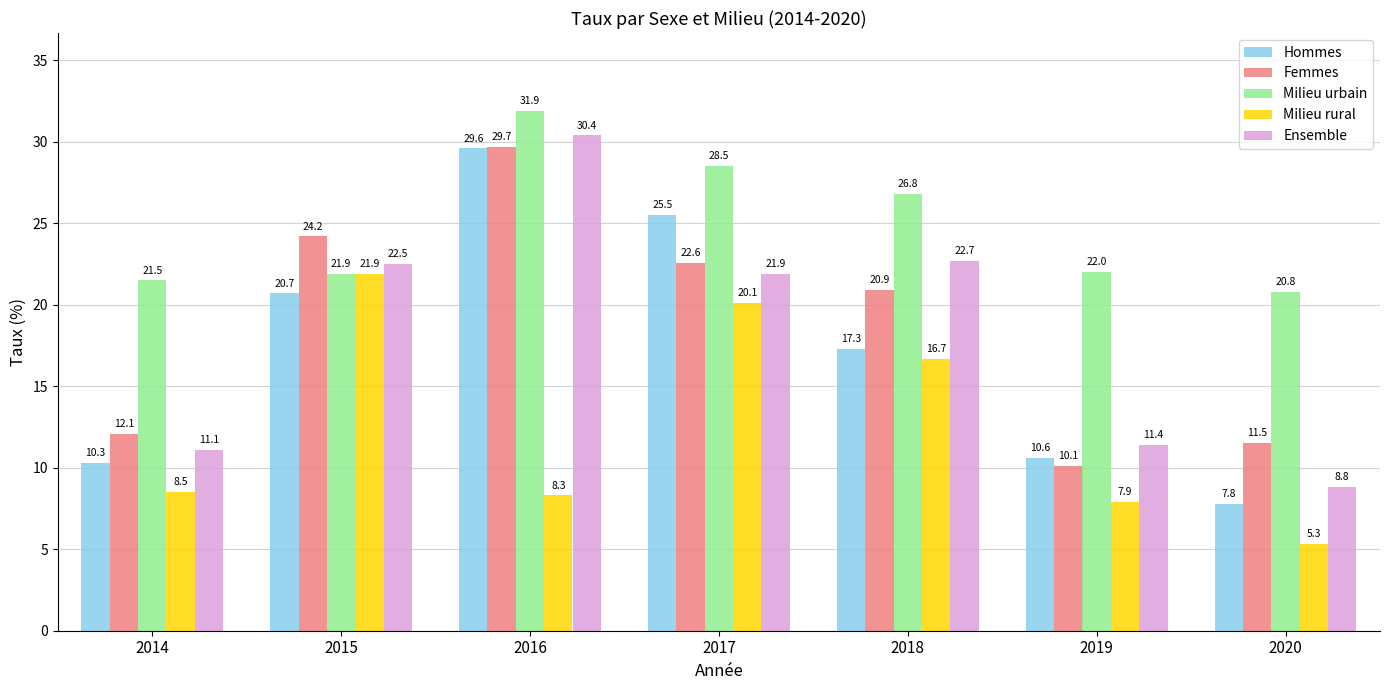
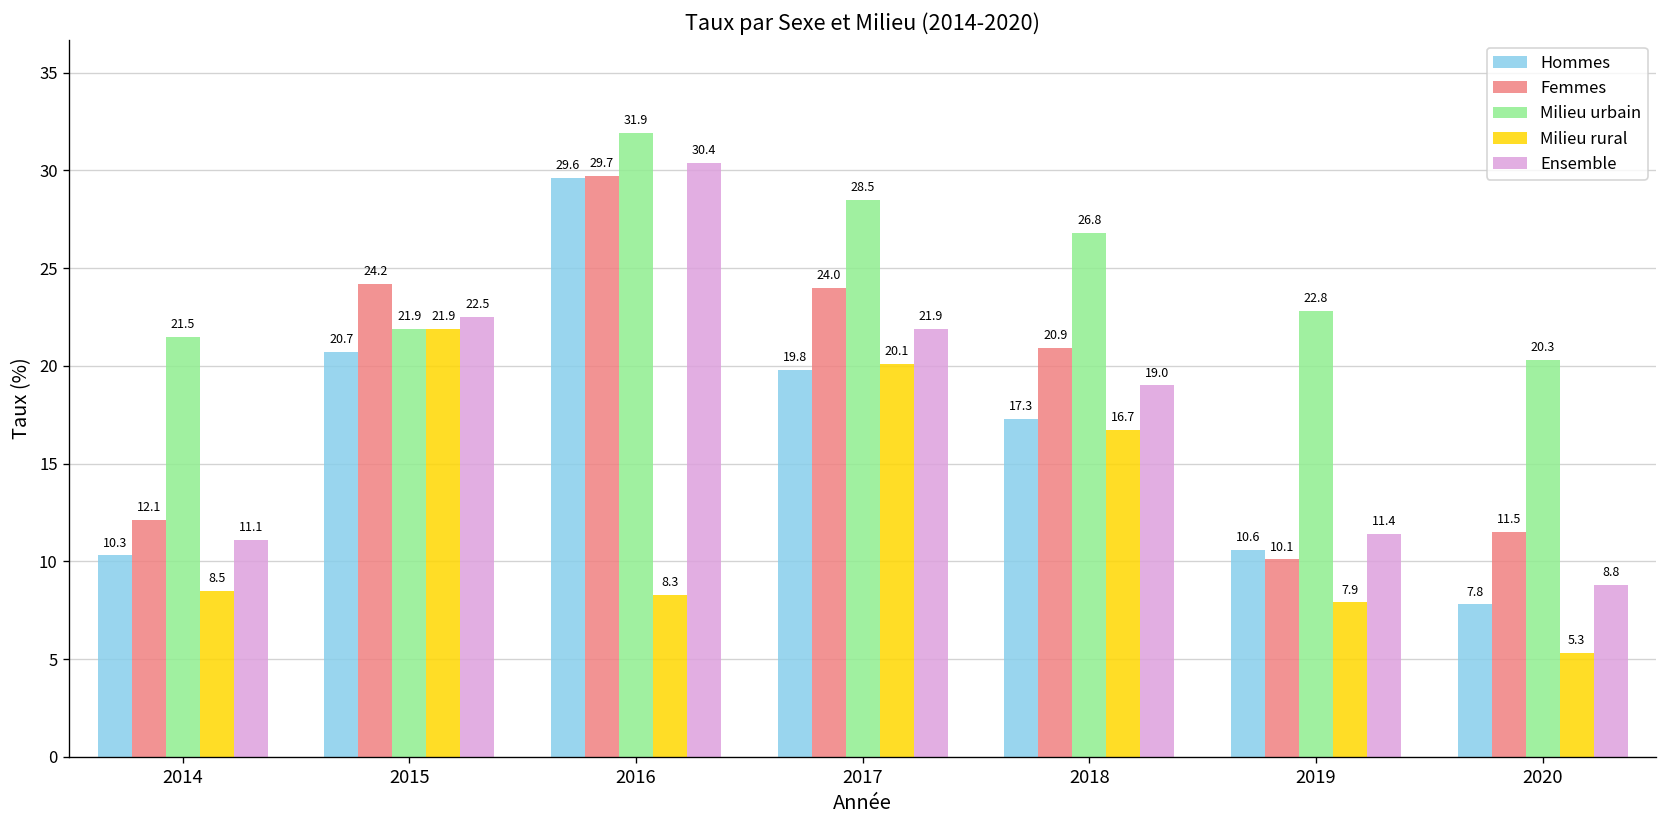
Hommes, 2017: 25.5 -> 19.8
Femmes, 2017: 22.6 -> 24.0
Ensemble, 2018: 22.7 -> 19.0
Milieu urbain, 2019: 22.0 -> 22.8
Milieu urbain, 2020: 20.8 -> 20.3
